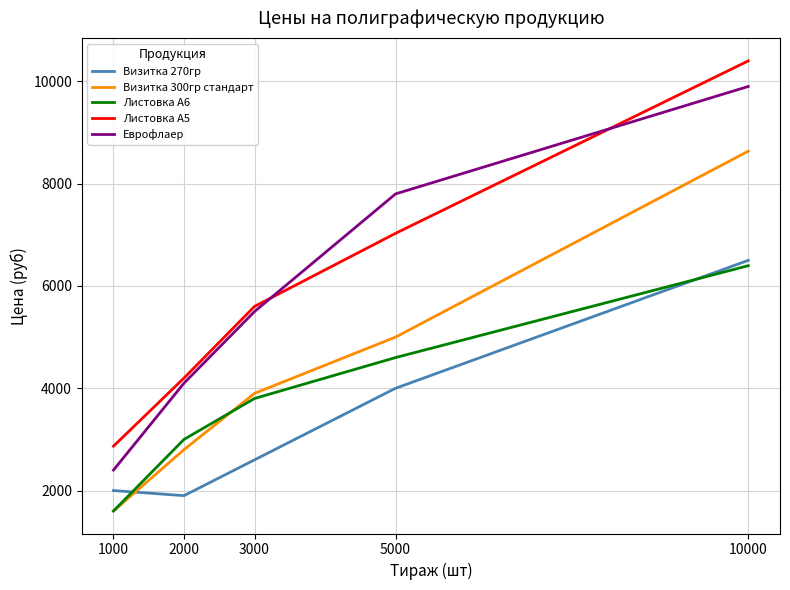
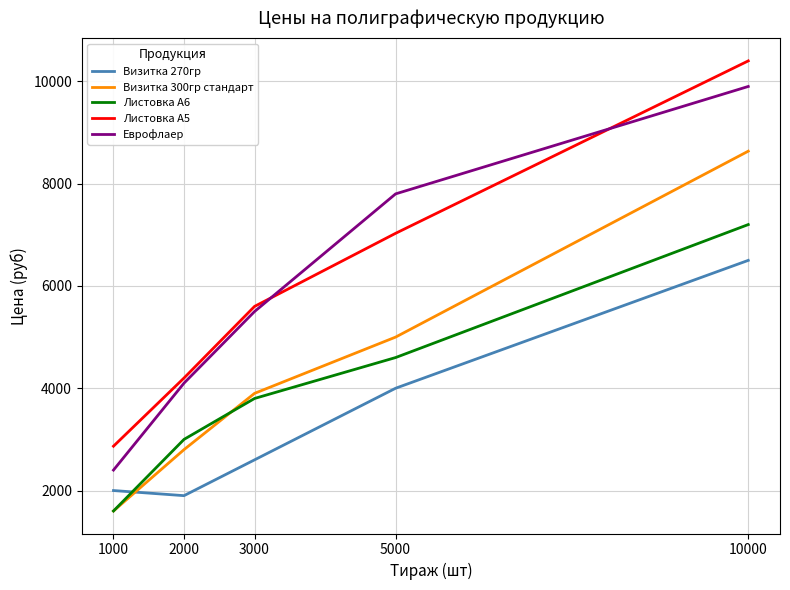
Листовка А6, 10000: 6400 -> 7200
